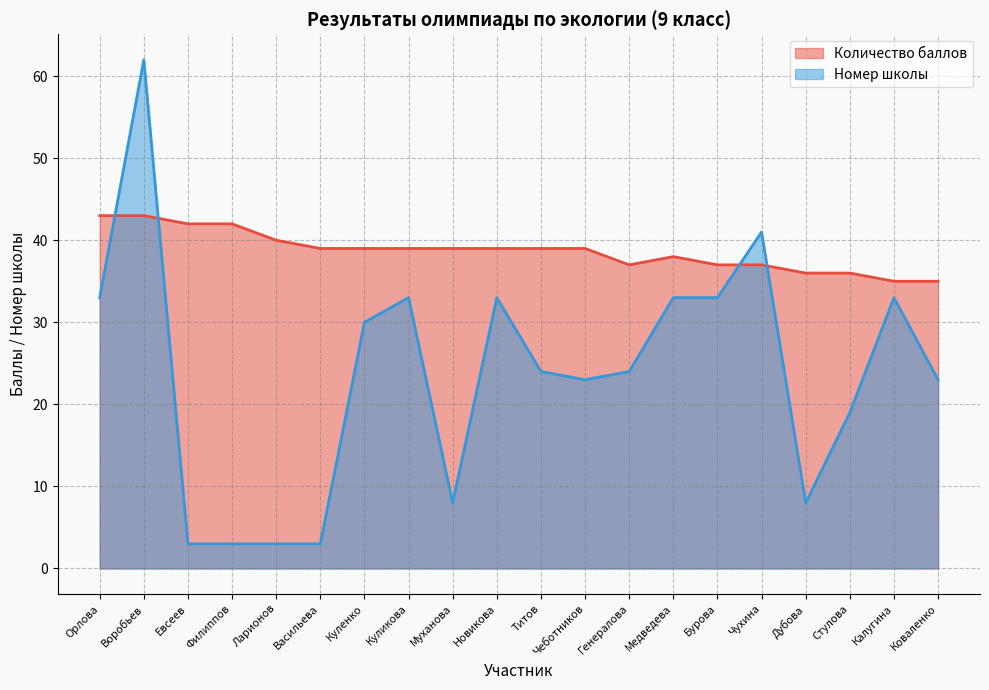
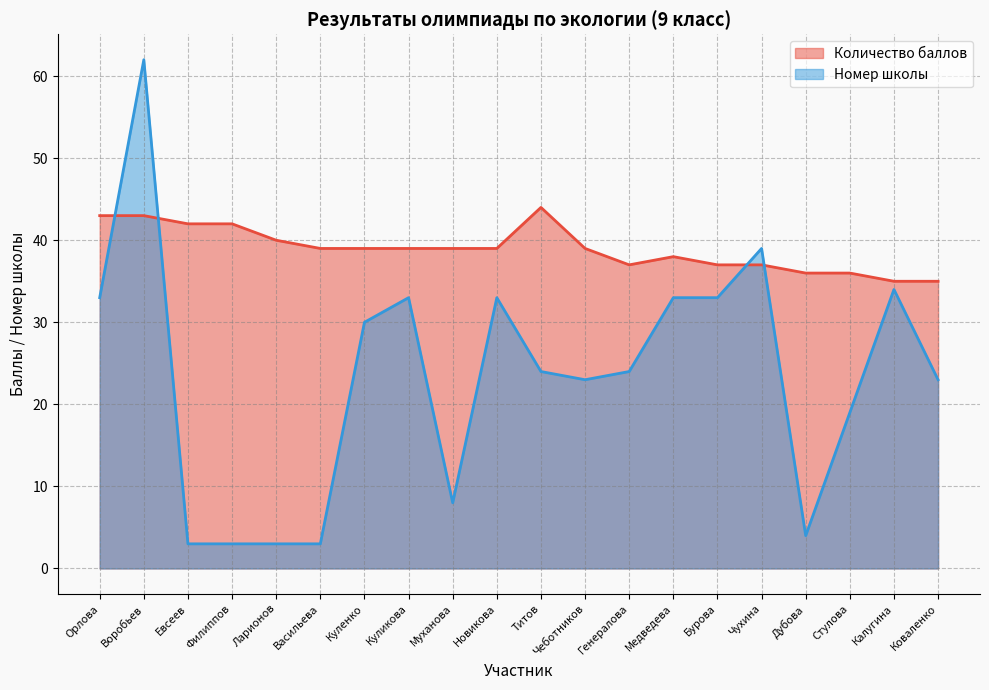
Количество баллов, Титов: 39 -> 44
Номер школы, Чухина: 41 -> 39
Номер школы, Дубова: 8 -> 4
Номер школы, Калугина: 33 -> 34
